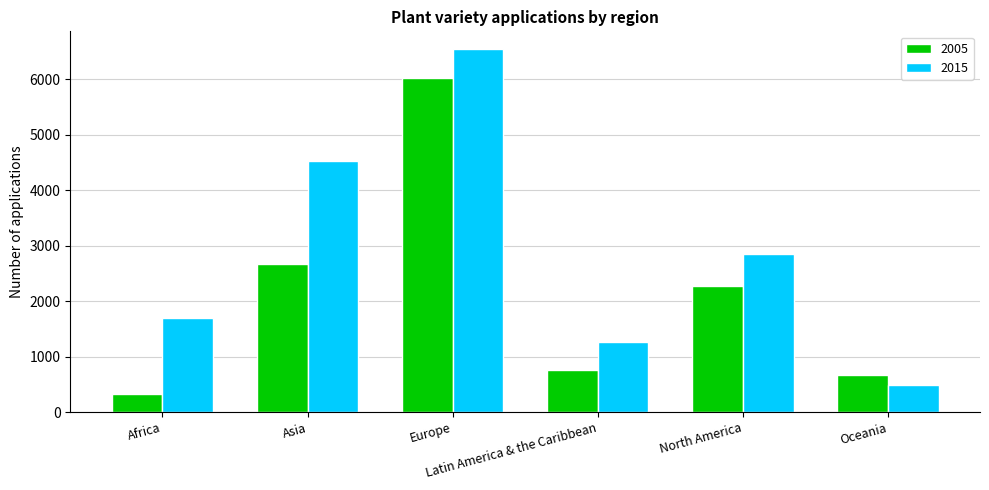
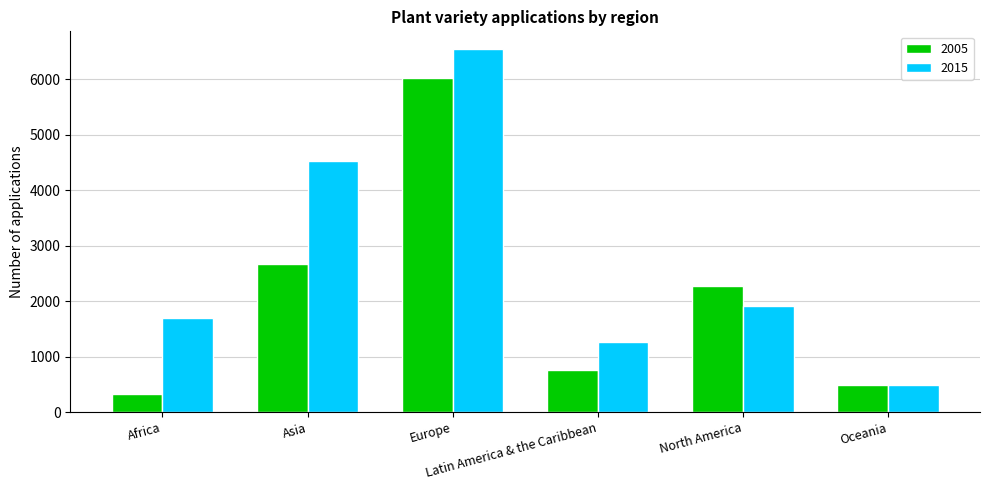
2015, North America: 2900 -> 1900
2005, Oceania: 700 -> 500
